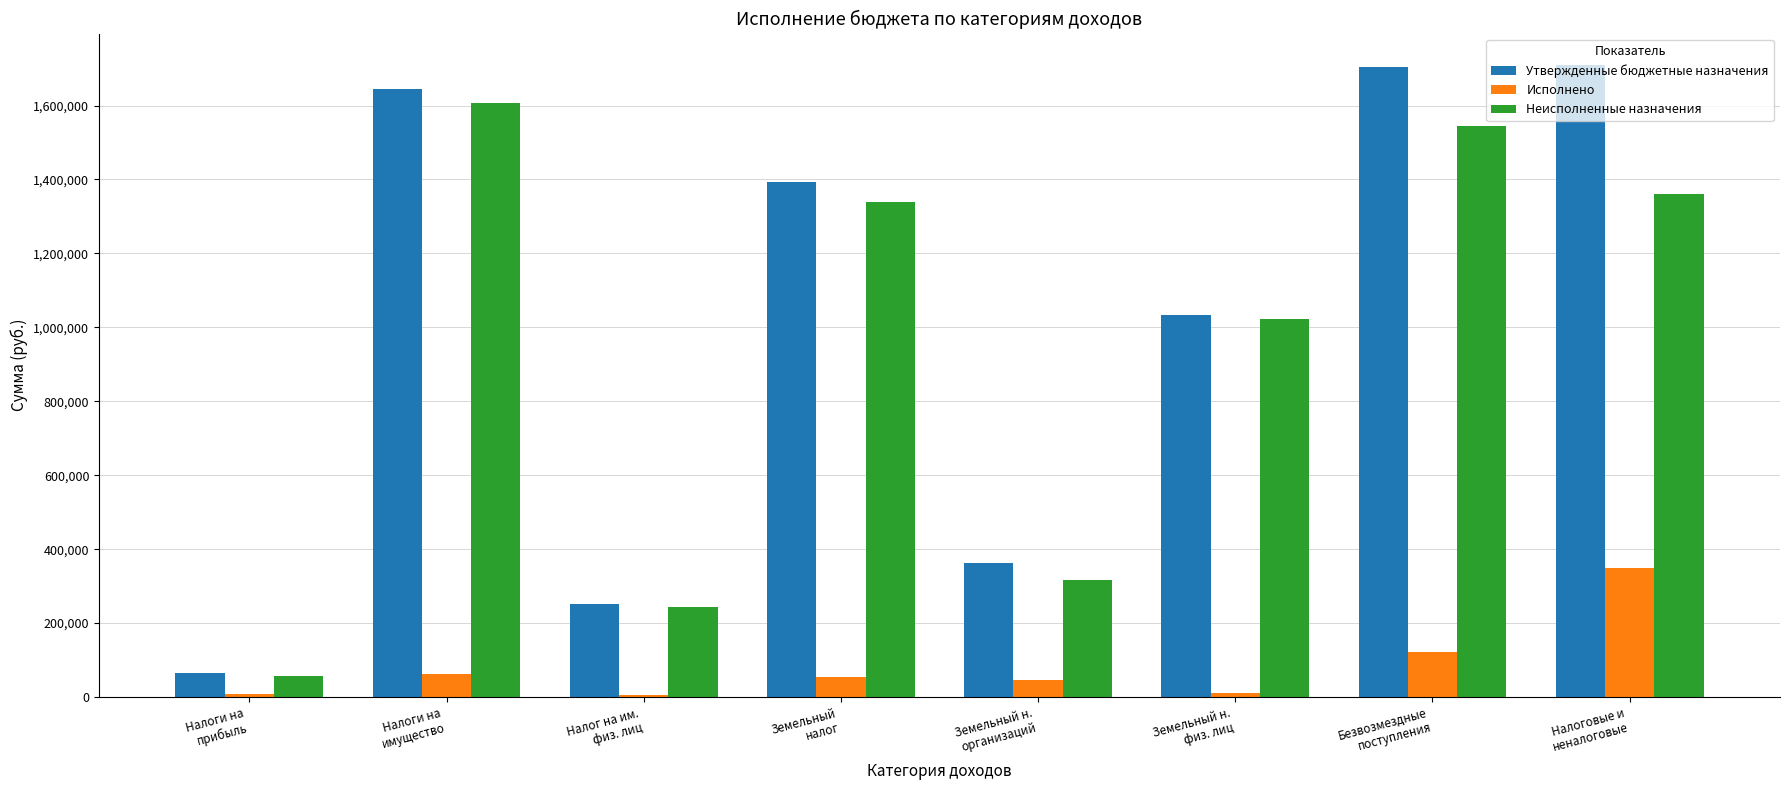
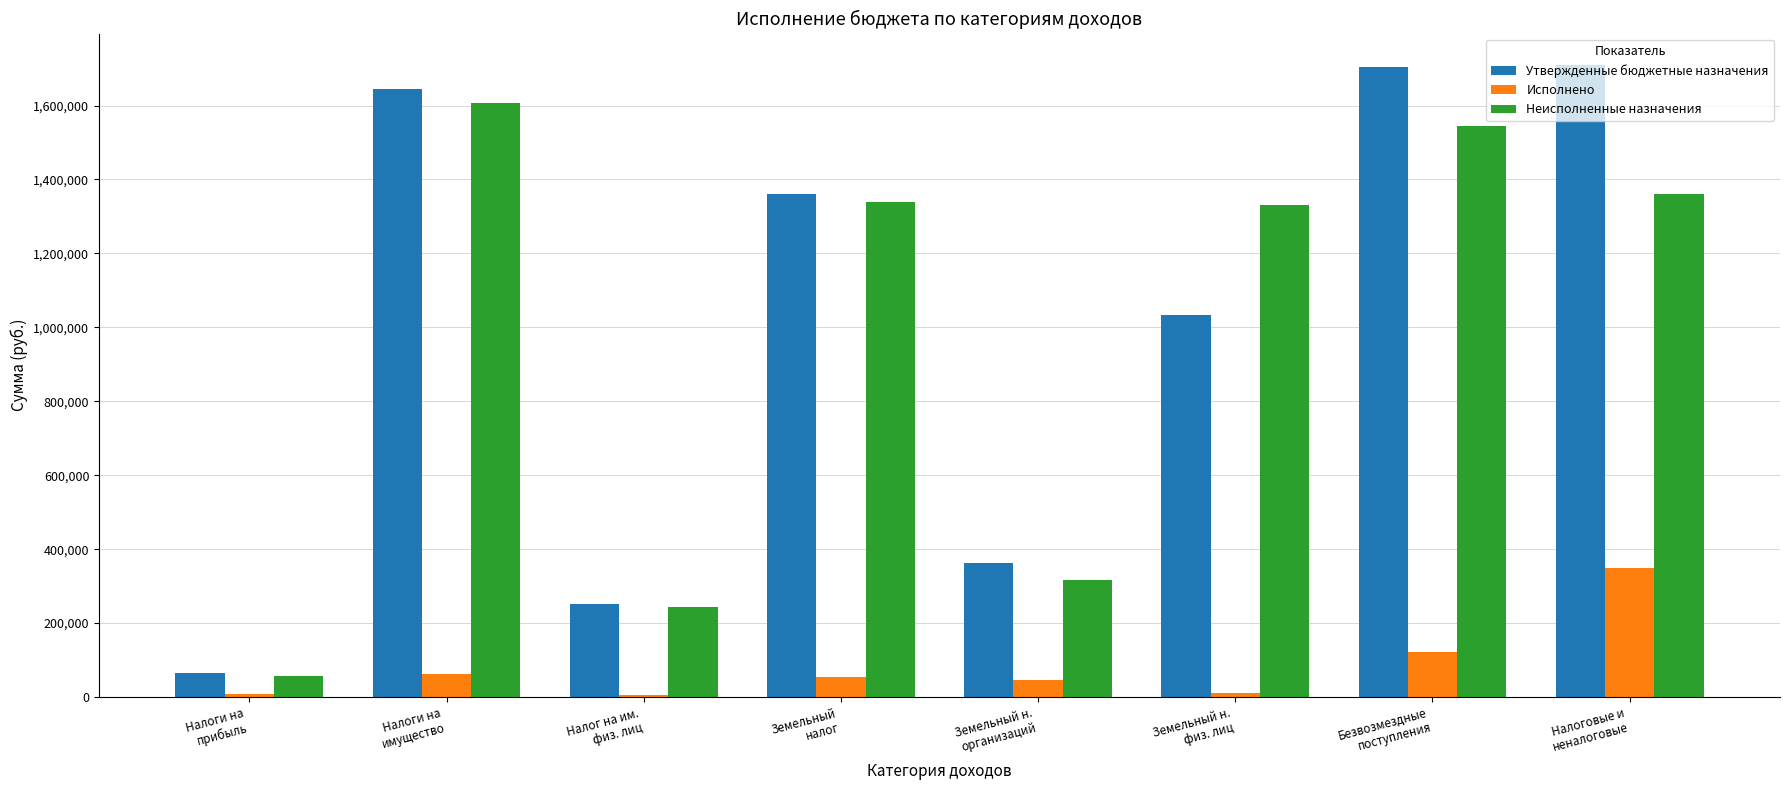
Утвержденные бюджетные назначения, Земельный налог: 1,390,000 -> 1,360,000
Неисполненные назначения, Земельный н. физ. лиц: 1,020,000 -> 1,330,000
